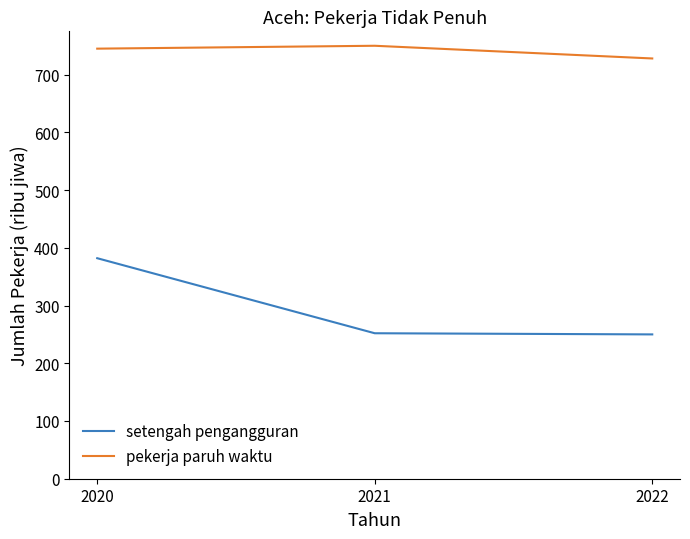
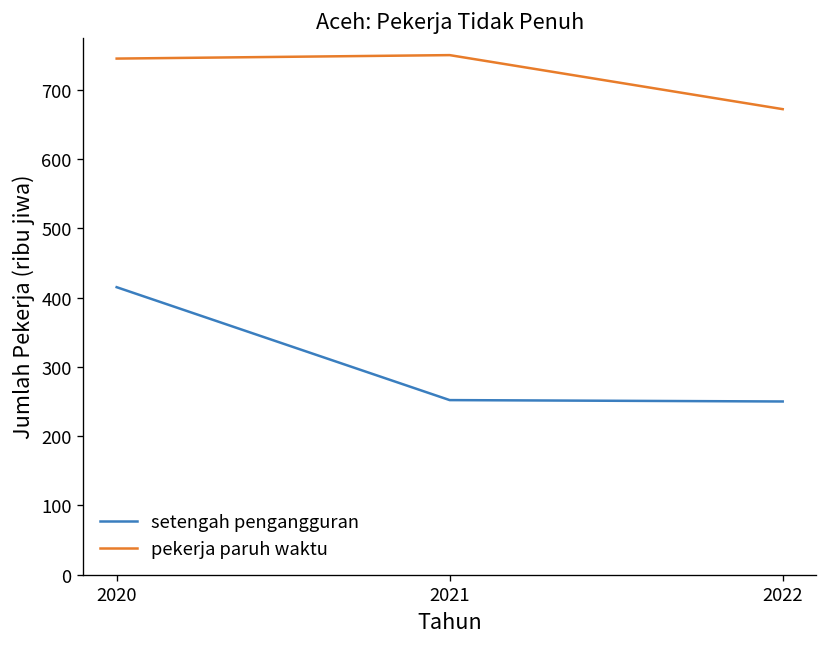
setengah pengangguran, 2020: 380 -> 420
pekerja paruh waktu, 2022: 730 -> 670
